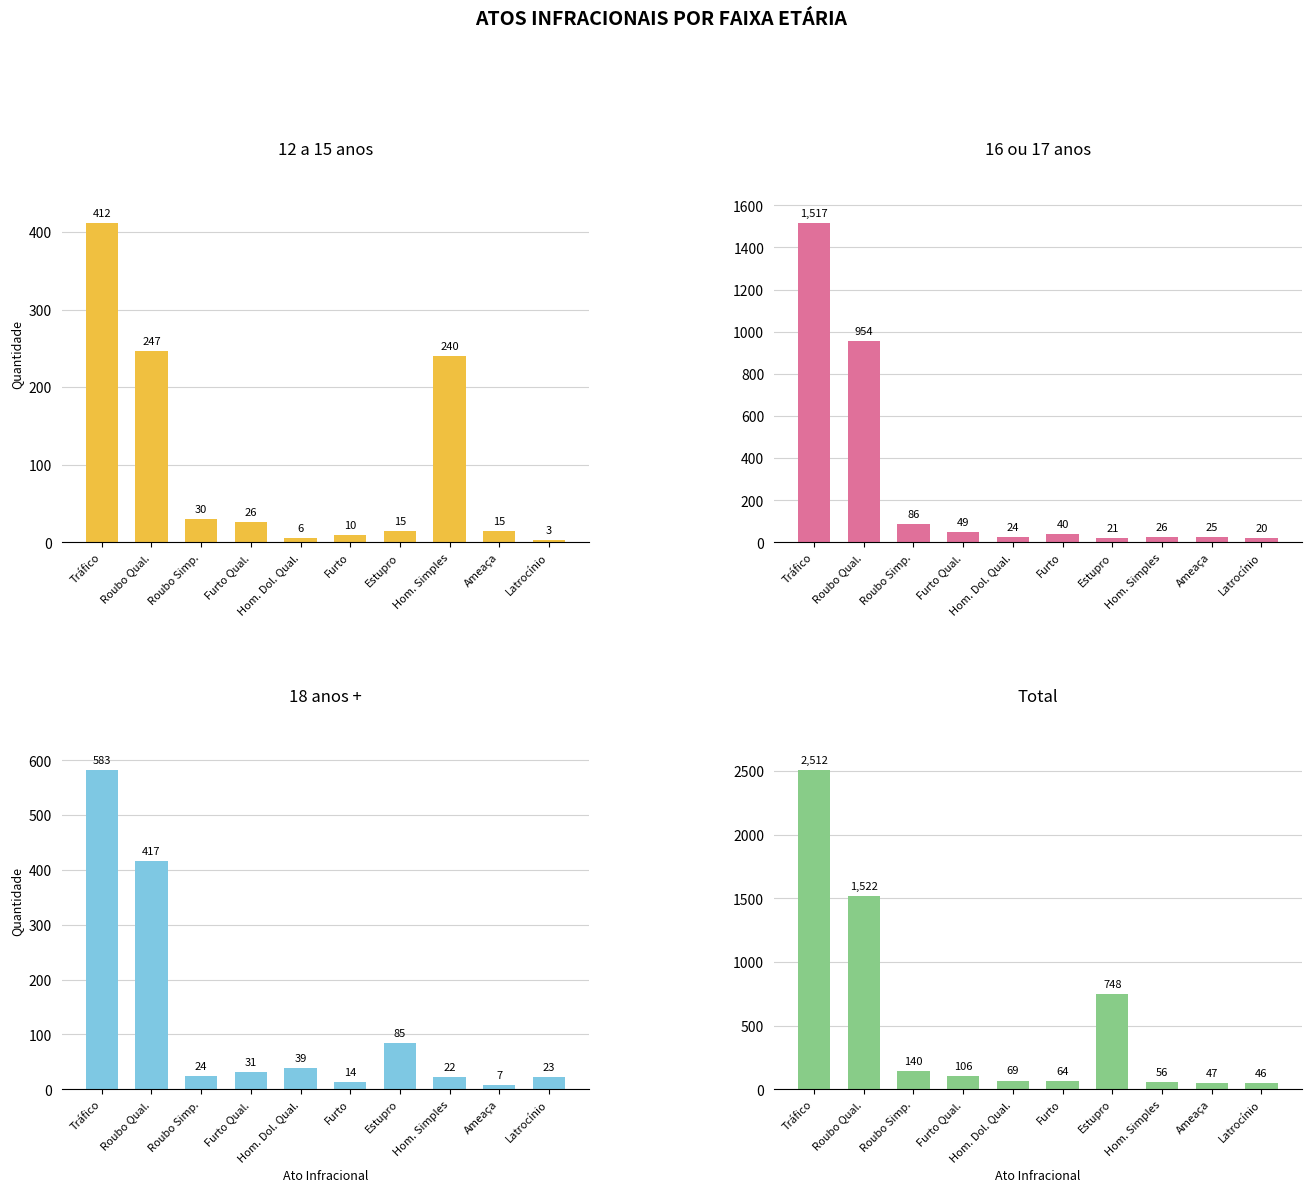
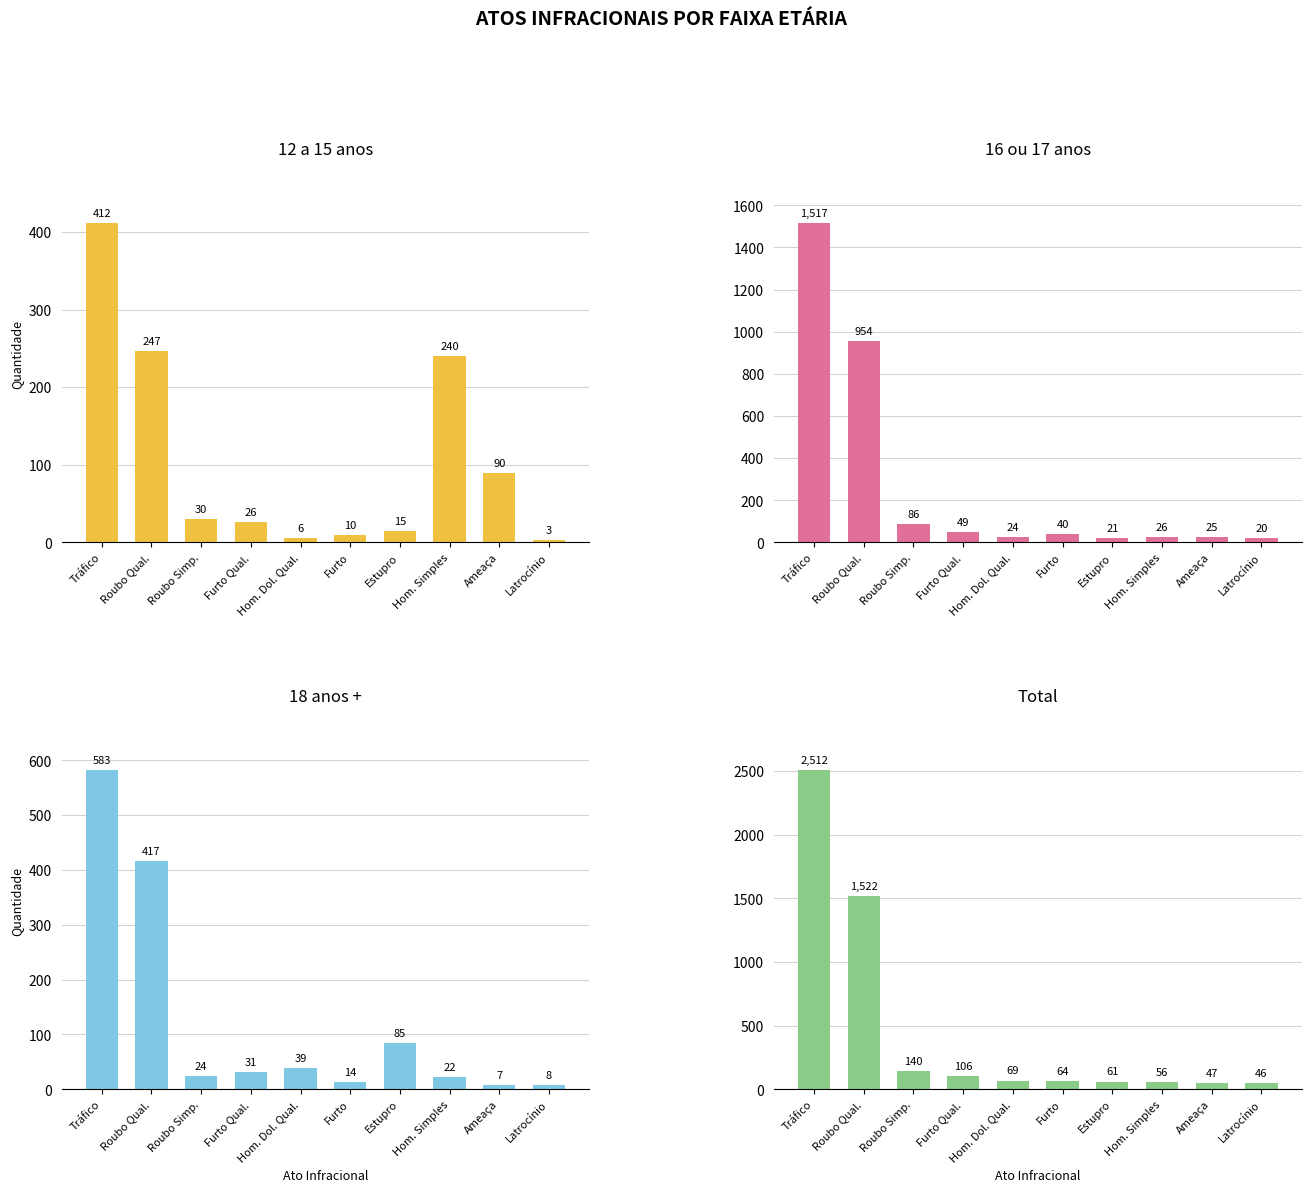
12 a 15 anos, Ameaça: 15 -> 90
18 anos +, Latrocínio: 23 -> 8
Total, Estupro: 748 -> 61
